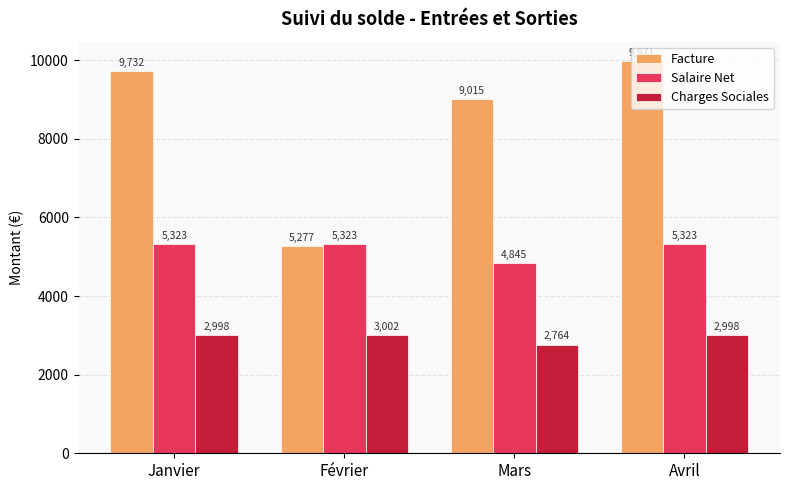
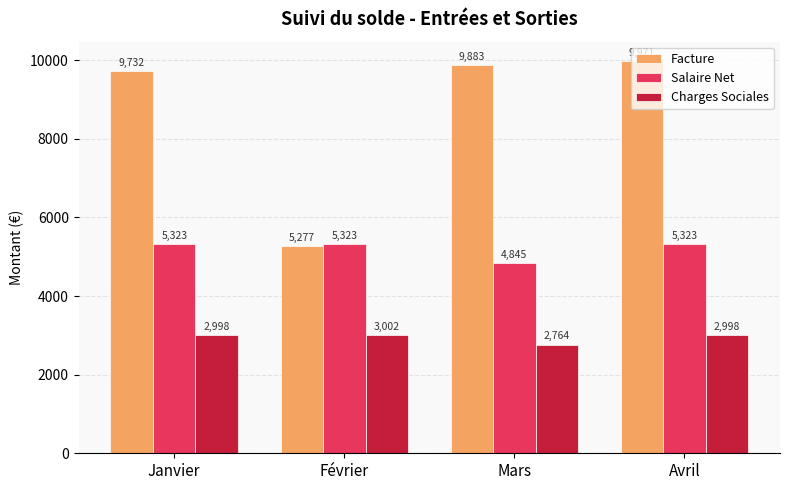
Facture, Mars: 9,015 -> 9,883
